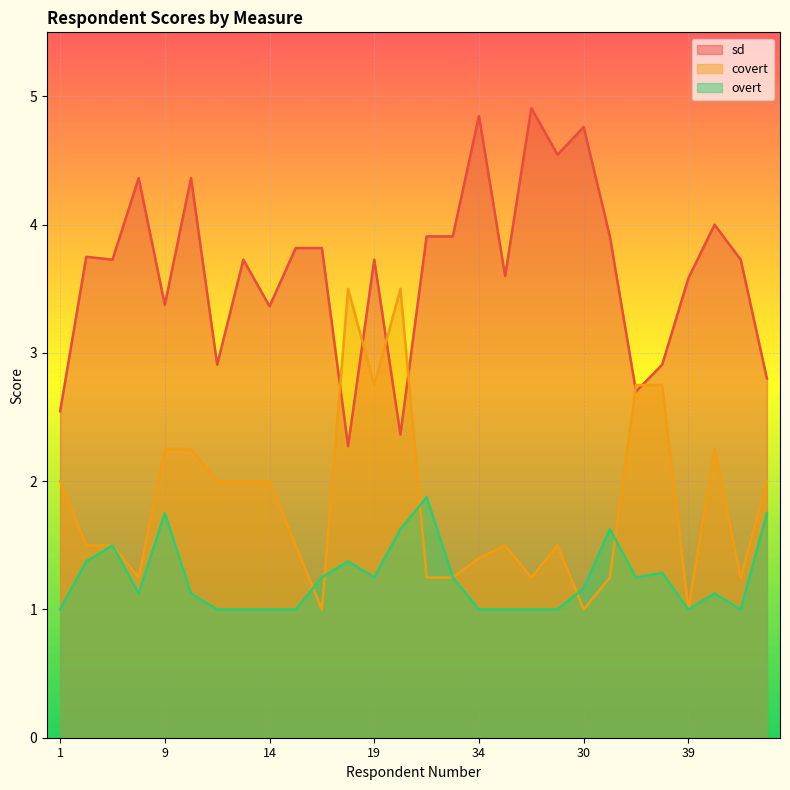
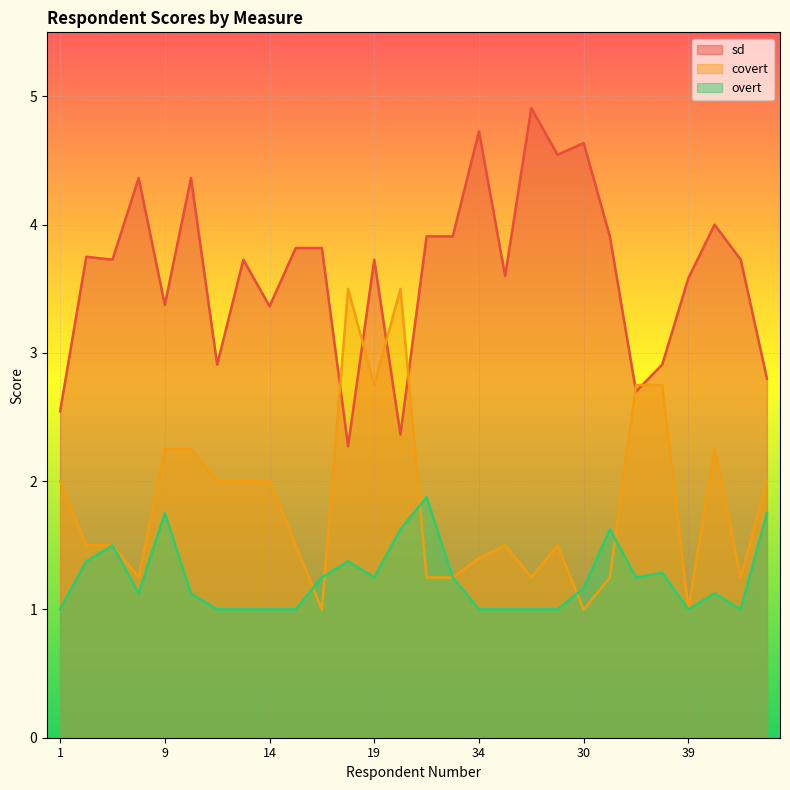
sd, 34: 4.85 -> 4.73
sd, 30: 4.76 -> 4.64
